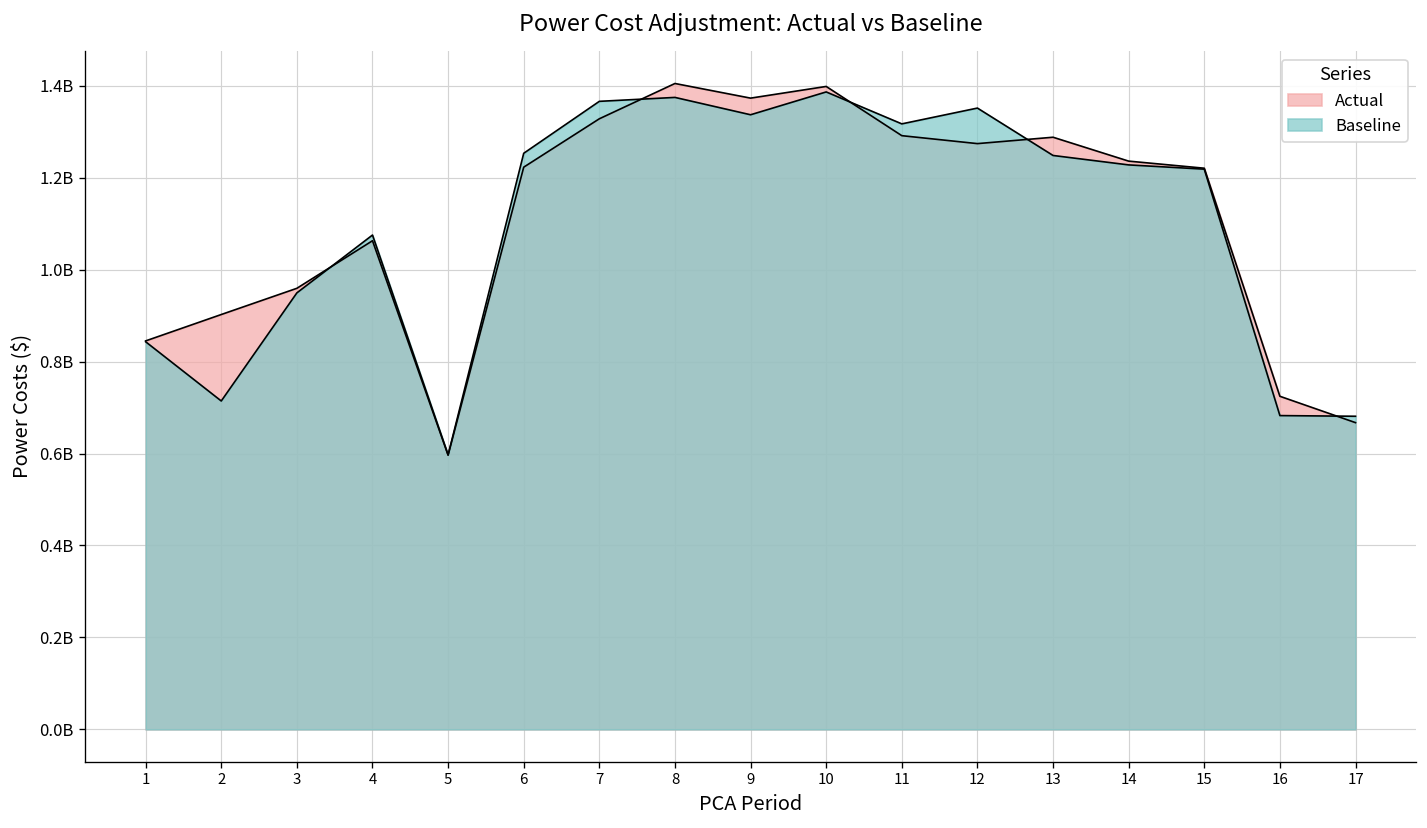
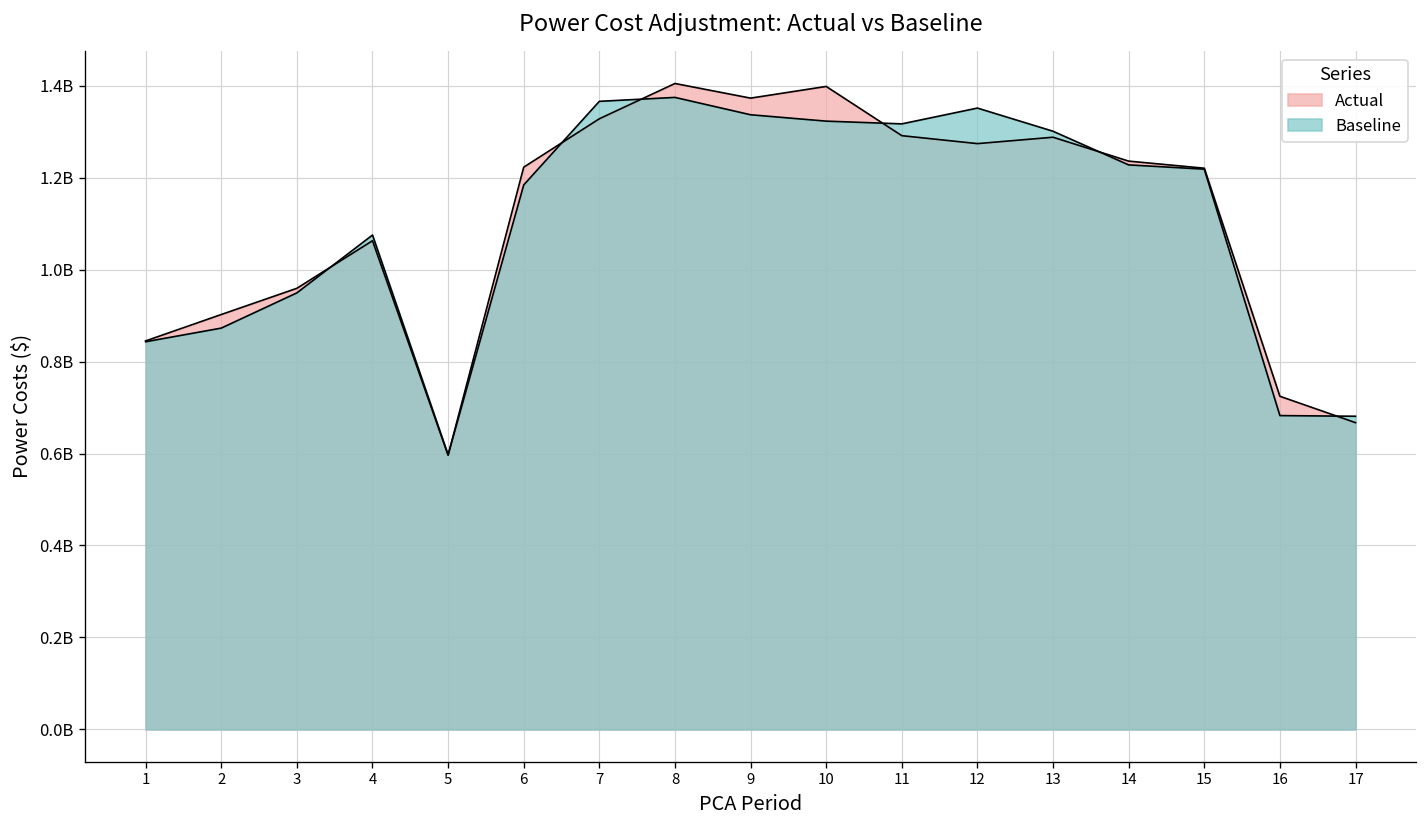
Baseline, 2: 710000000 -> 870000000
Baseline, 6: 1250000000 -> 1180000000
Baseline, 10: 1390000000 -> 1320000000
Baseline, 13: 1250000000 -> 1300000000
